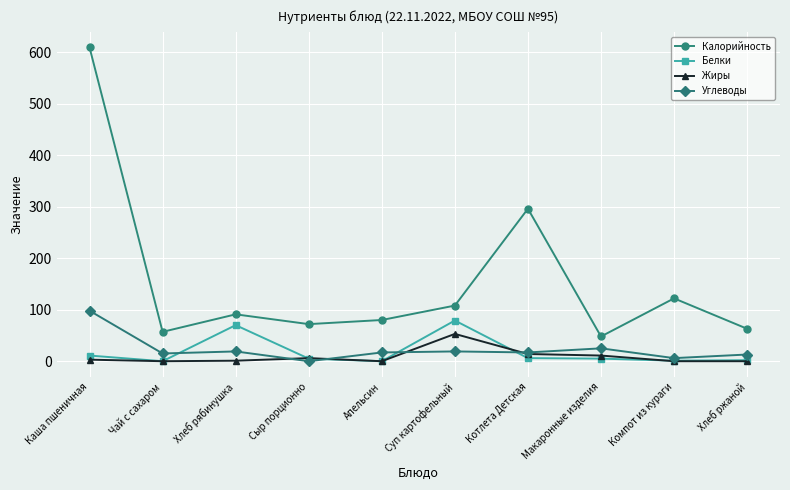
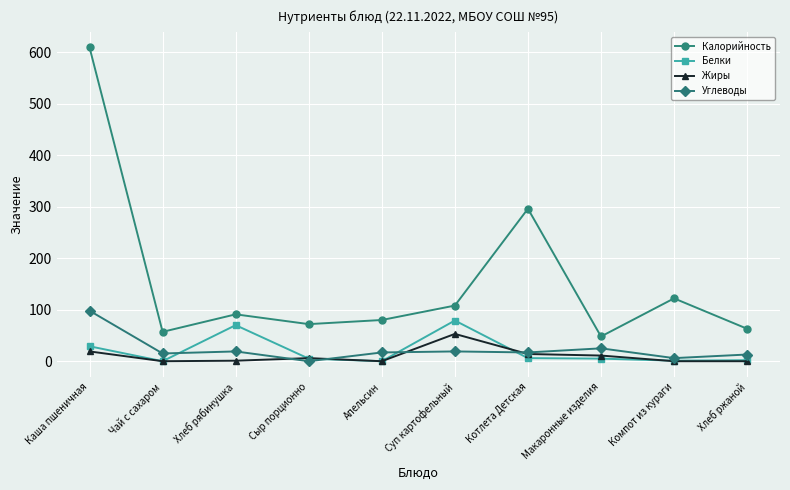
Белки, Каша пшеничная: 10 -> 30
Жиры, Каша пшеничная: 0 -> 20
